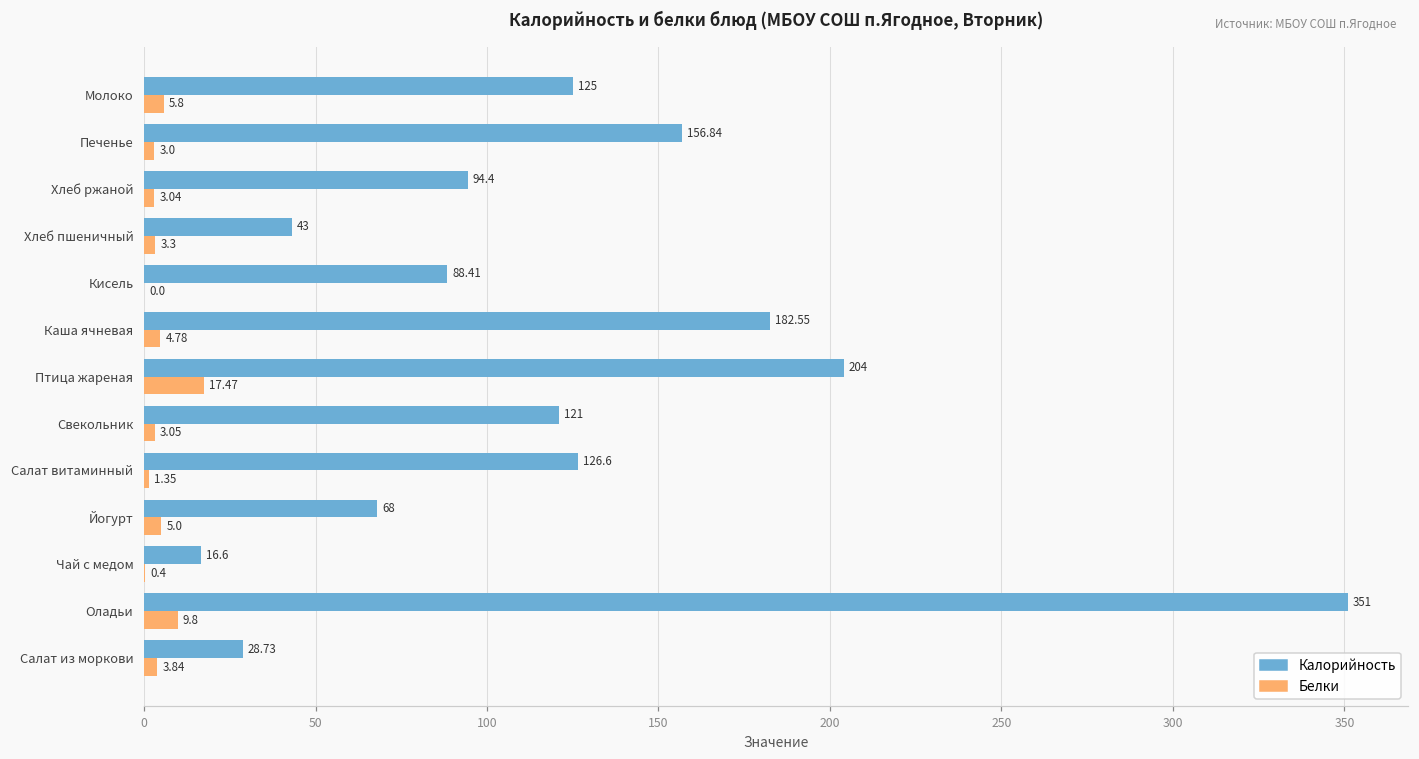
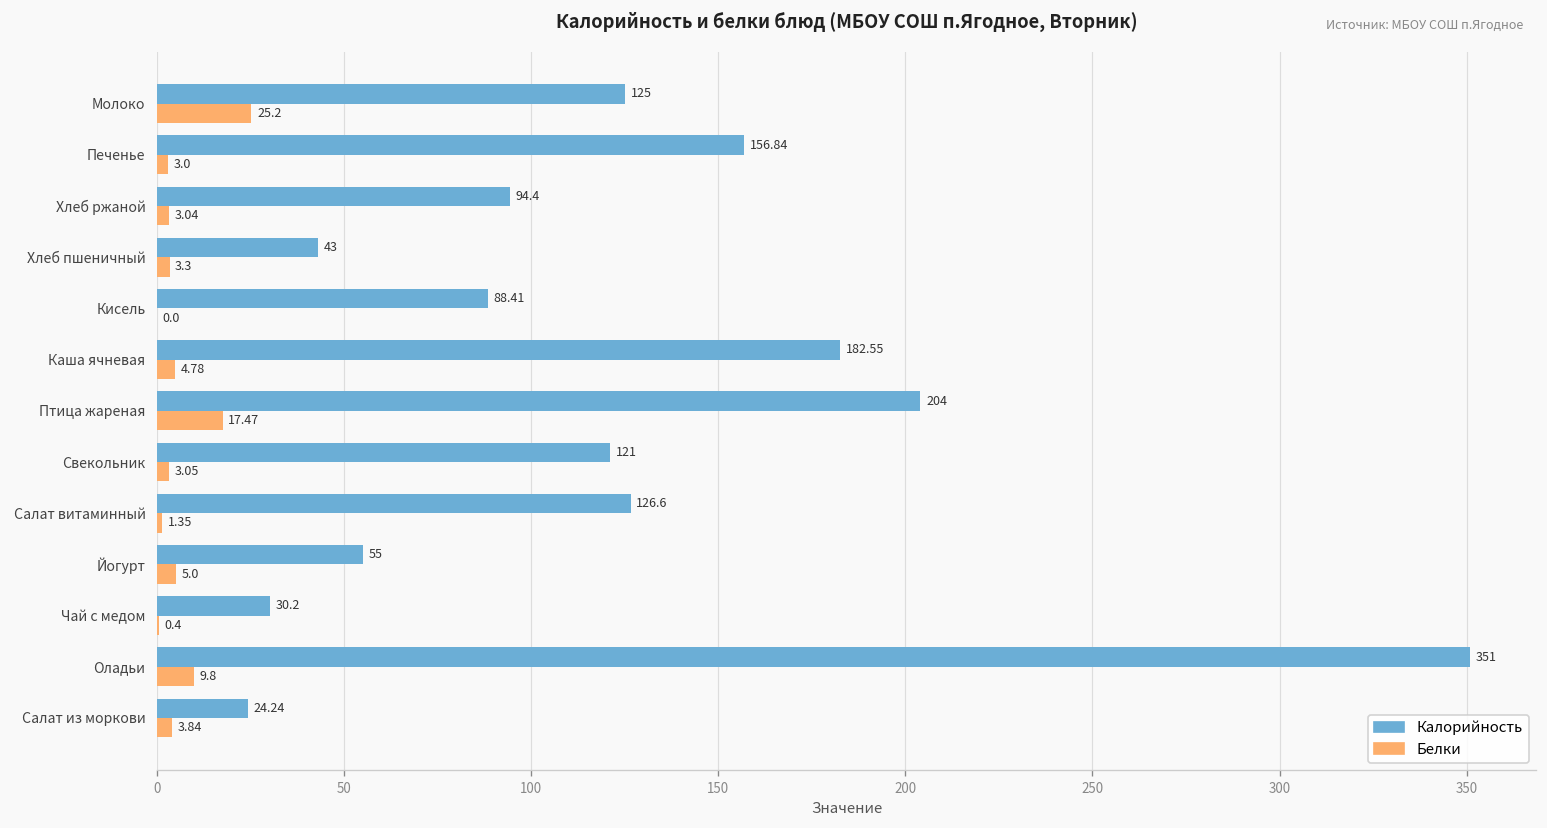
Белки, Молоко: 5.8 -> 25.2
Калорийность, Йогурт: 68 -> 55
Калорийность, Чай с медом: 16.6 -> 30.2
Калорийность, Салат из моркови: 28.73 -> 24.24
